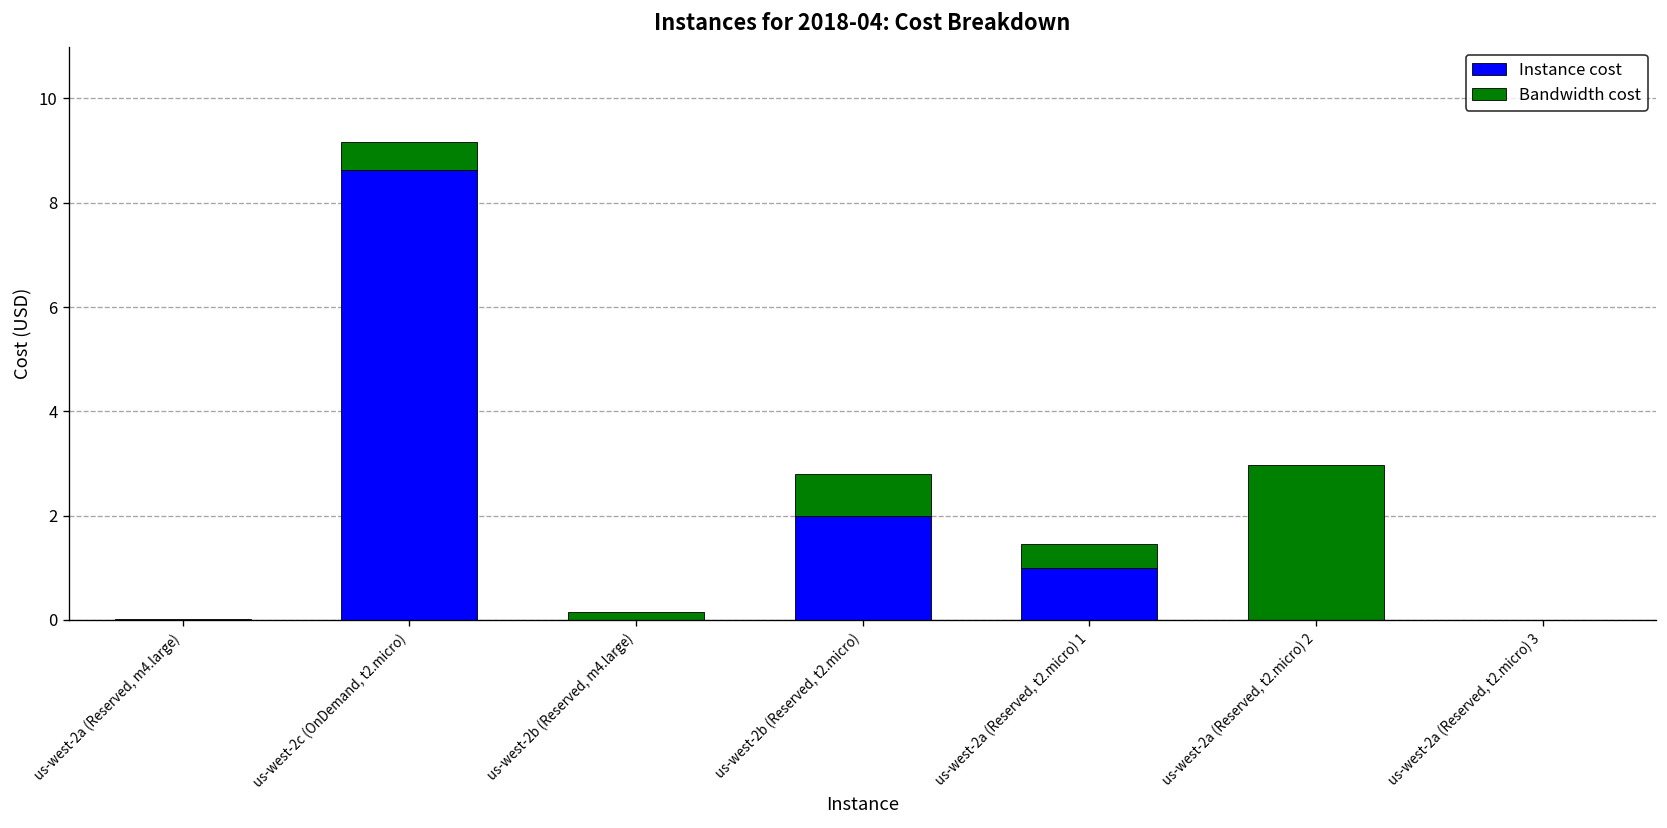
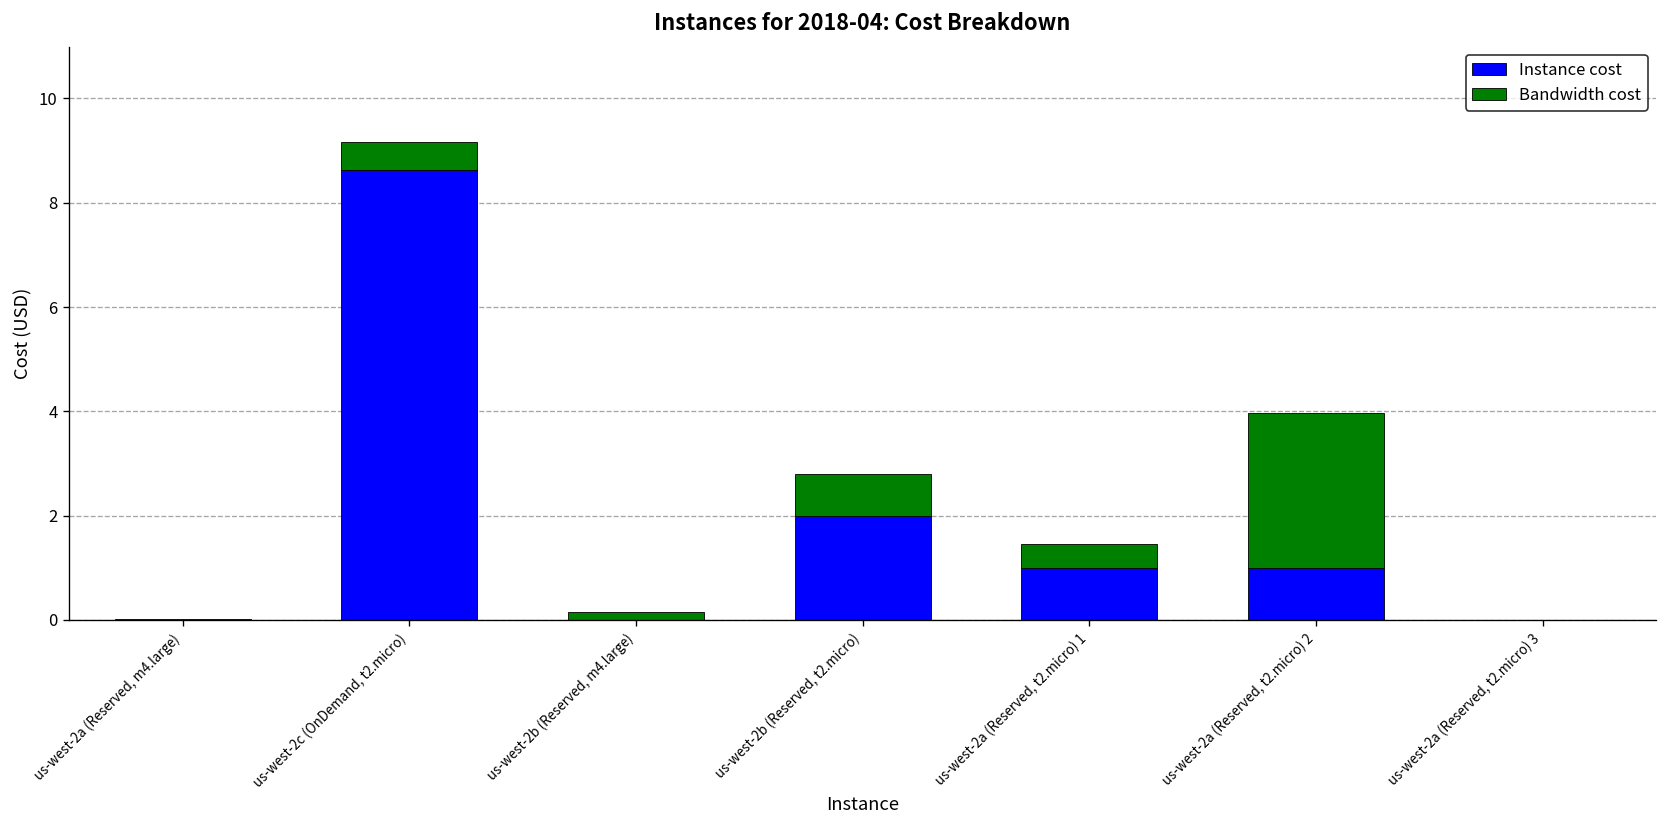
Instance cost, us-west-2a (Reserved, t2.micro) 2: 0 -> 1
